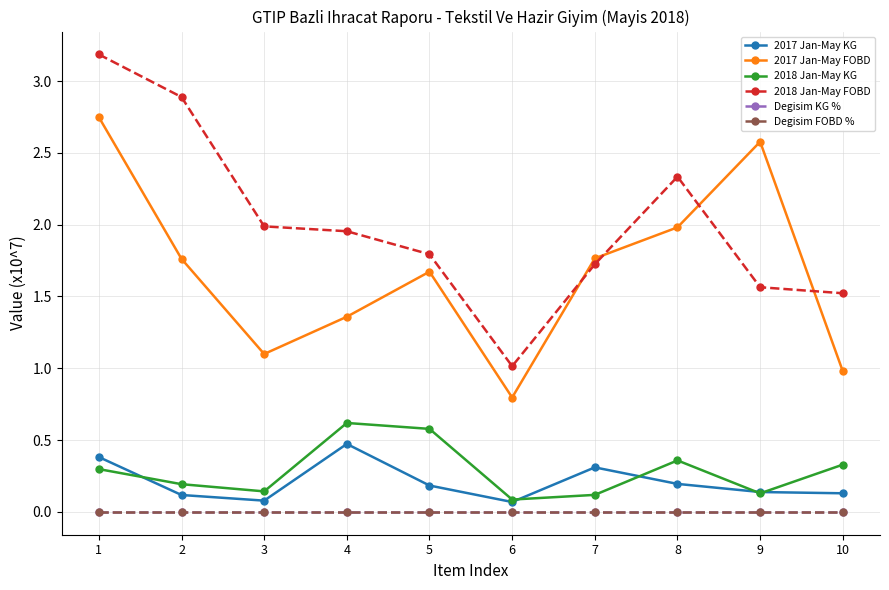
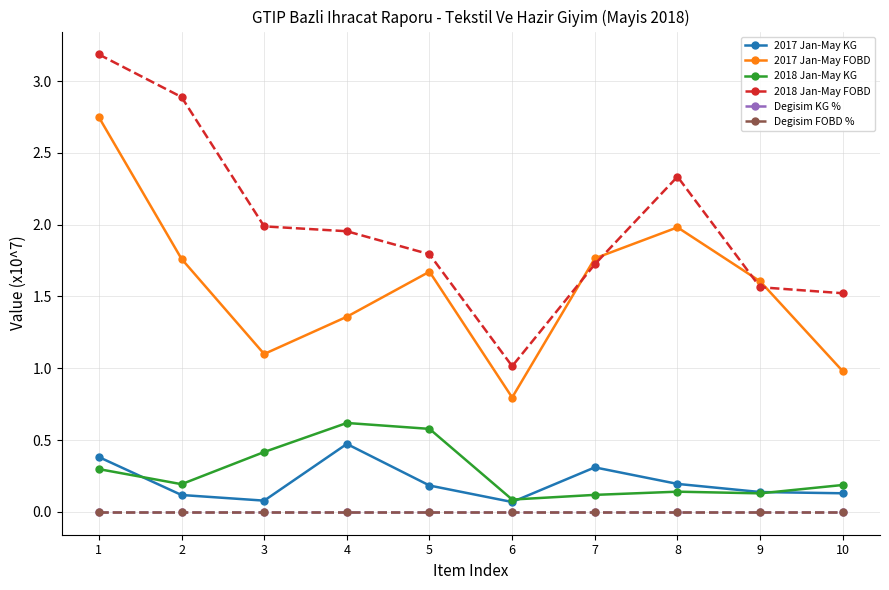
2018 Jan-May KG, 3: 0.14 -> 0.42
2018 Jan-May KG, 8: 0.36 -> 0.14
2017 Jan-May FOBD, 9: 2.58 -> 1.61
2018 Jan-May KG, 10: 0.33 -> 0.19
